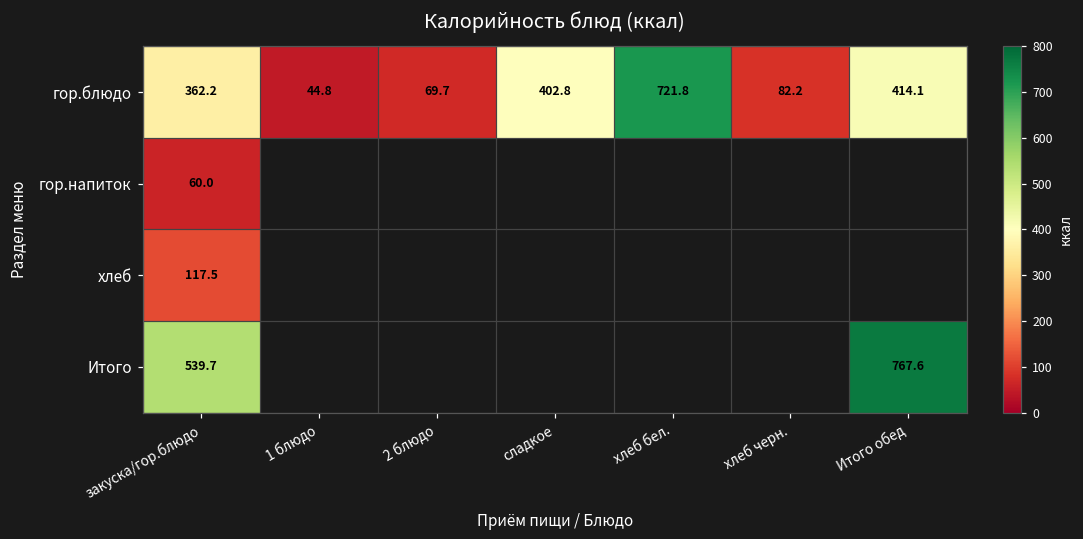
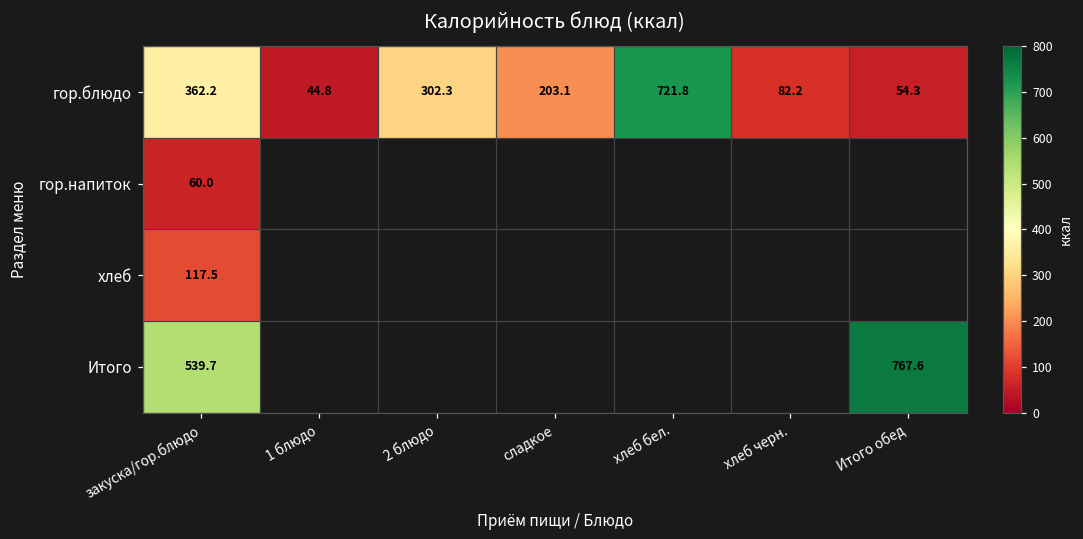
гор.блюдо, 2 блюдо: 69.7 -> 302.3
гор.блюдо, сладкое: 402.8 -> 203.1
гор.блюдо, Итого обед: 414.1 -> 54.3
